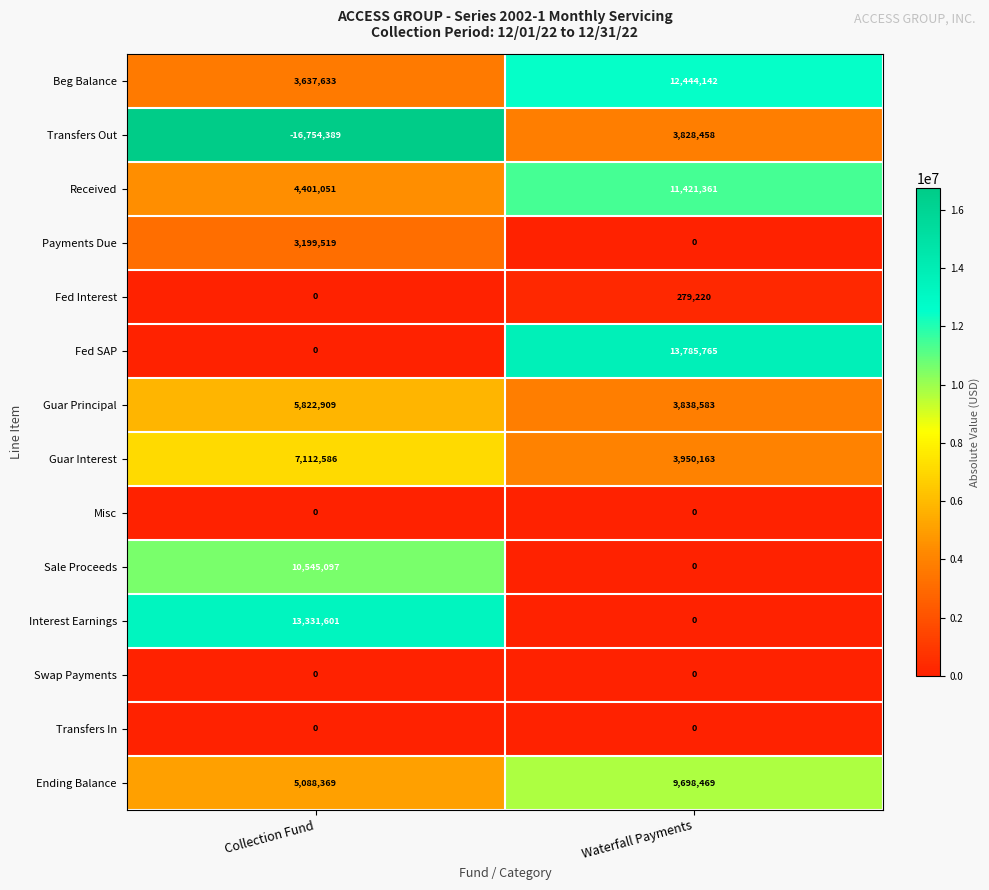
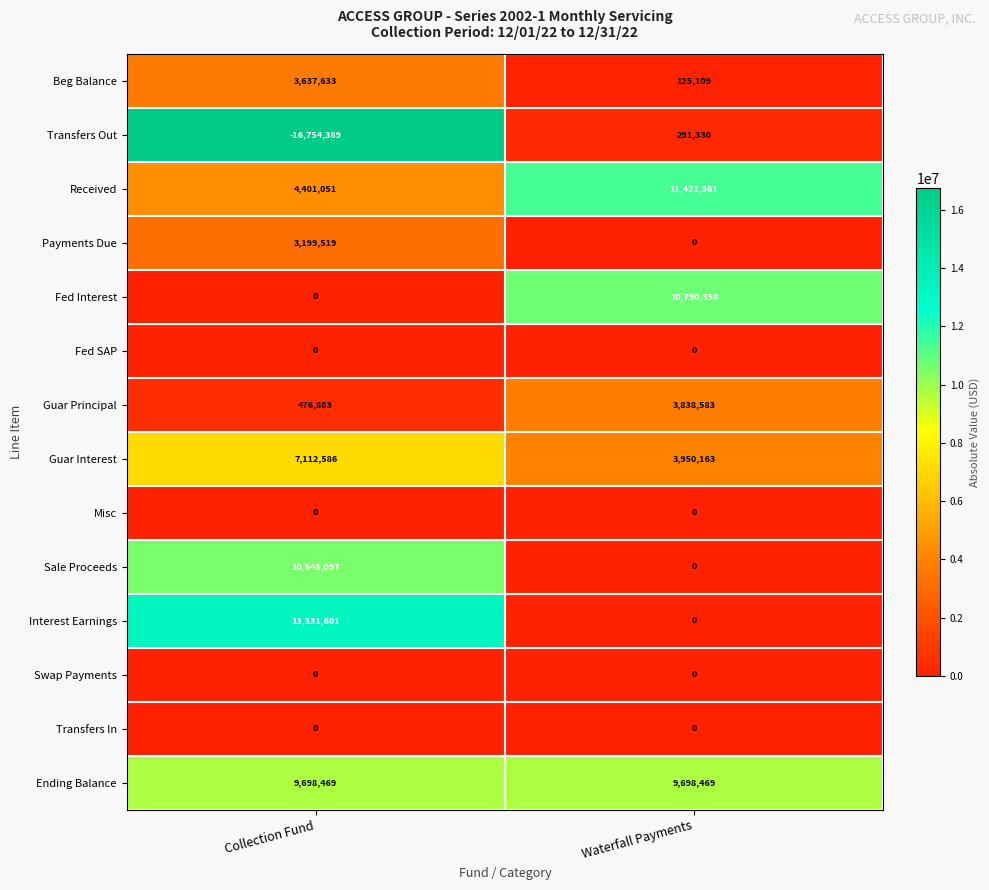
Beg Balance, Waterfall Payments: 12,444,142 -> 125,109
Transfers Out, Waterfall Payments: 3,828,458 -> 291,330
Fed Interest, Waterfall Payments: 279,220 -> 10,790,358
Fed SAP, Waterfall Payments: 13,785,765 -> 0
Guar Principal, Collection Fund: 5,822,909 -> 476,883
Ending Balance, Collection Fund: 5,088,369 -> 9,698,469
